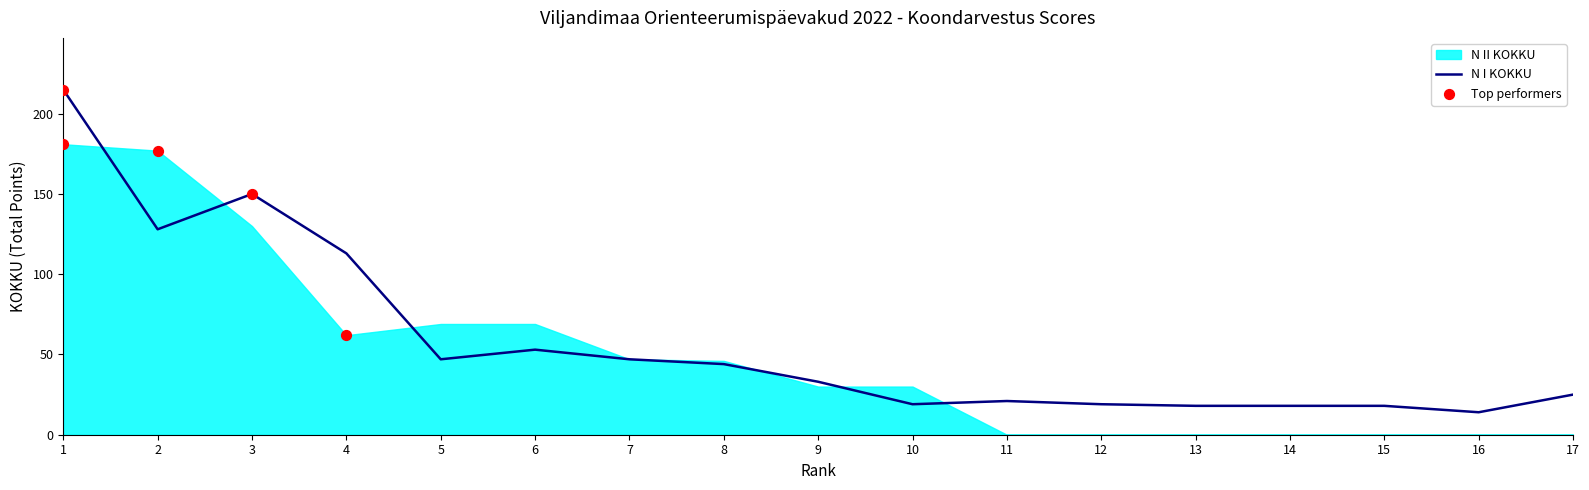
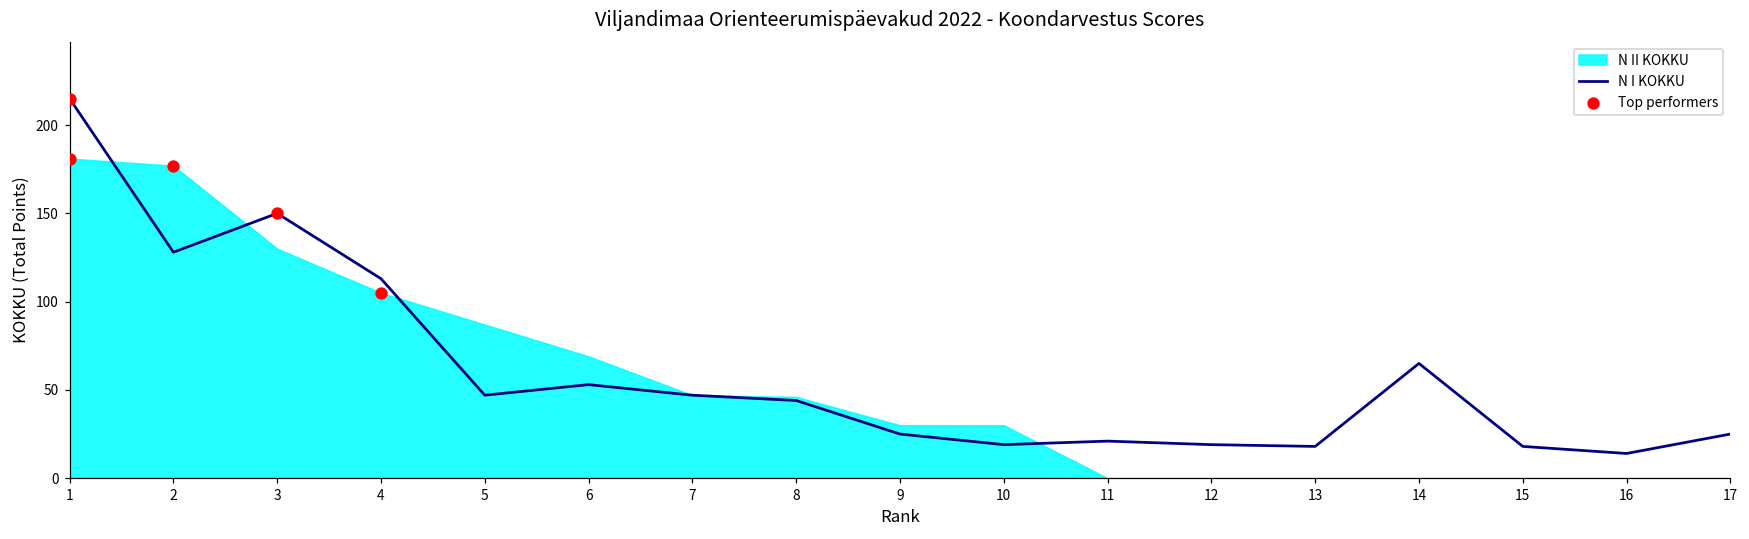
N II KOKKU, 4: 62 -> 105
N II KOKKU, 5: 69 -> 87
N I KOKKU, 9: 33 -> 25
N I KOKKU, 14: 18 -> 65
